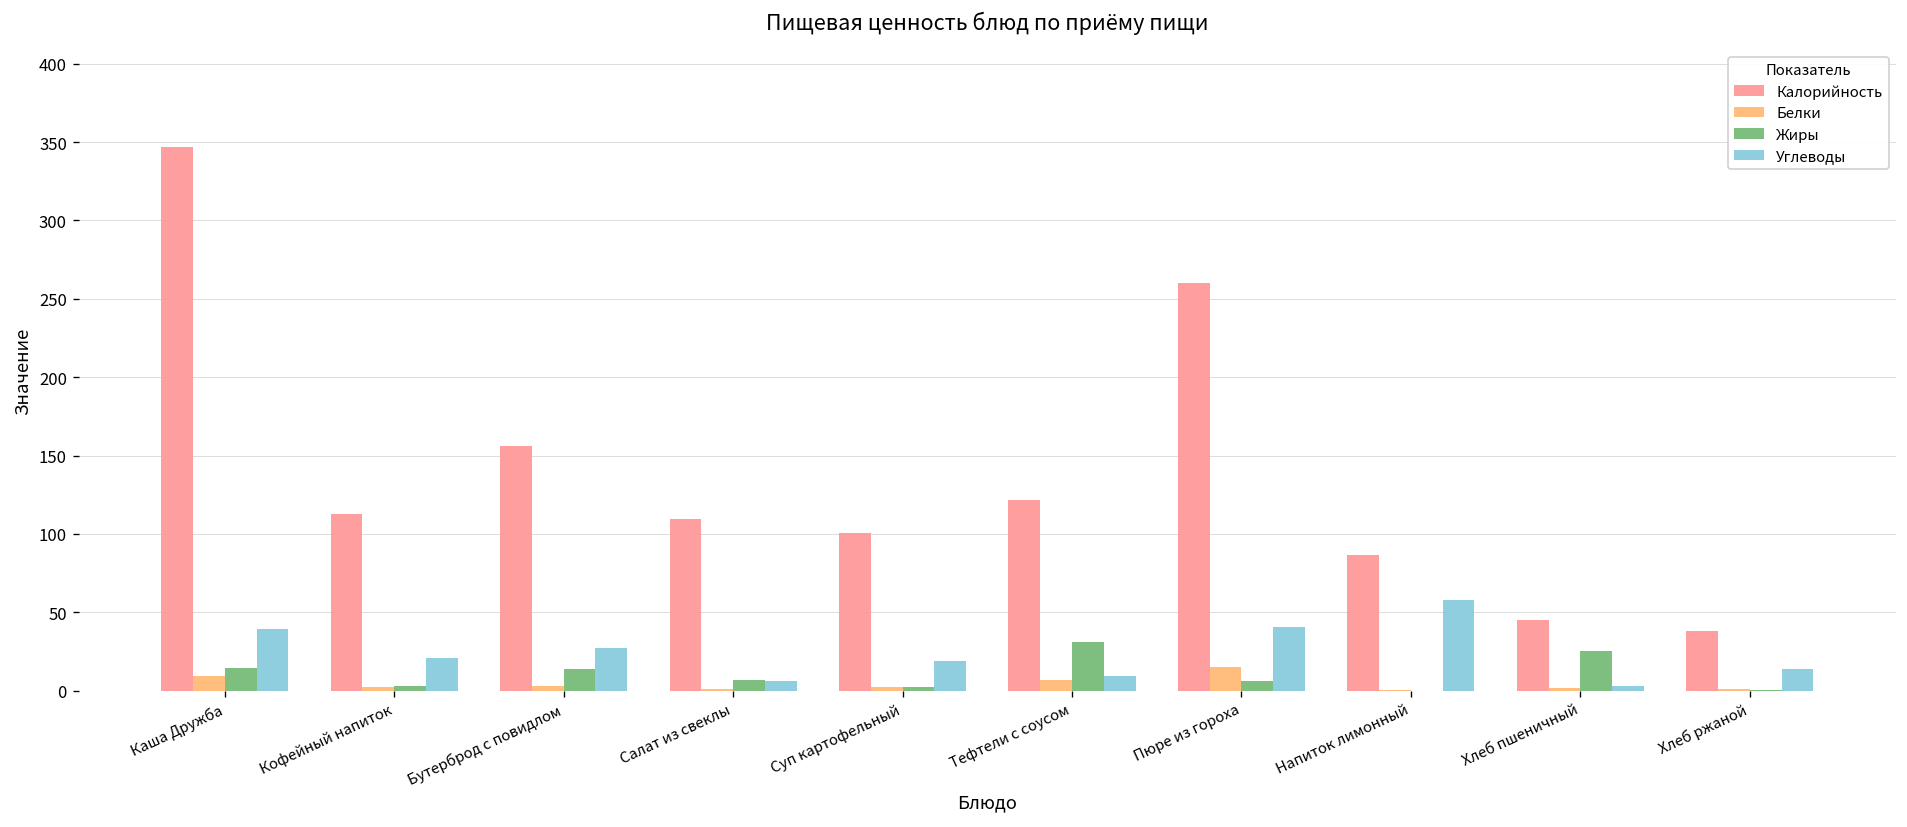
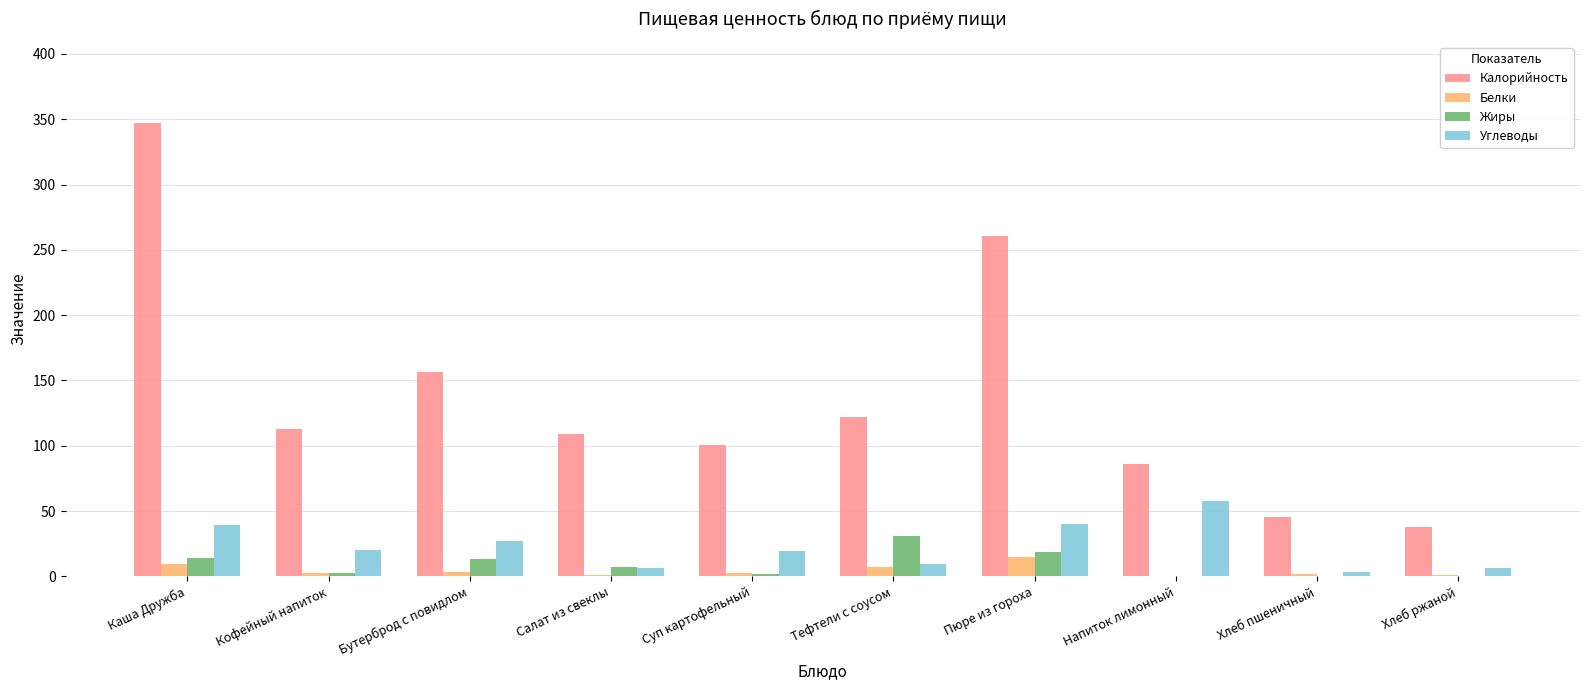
Жиры, Пюре из гороха: 6 -> 19
Жиры, Хлеб пшеничный: 25 -> 0
Углеводы, Хлеб ржаной: 14 -> 6
